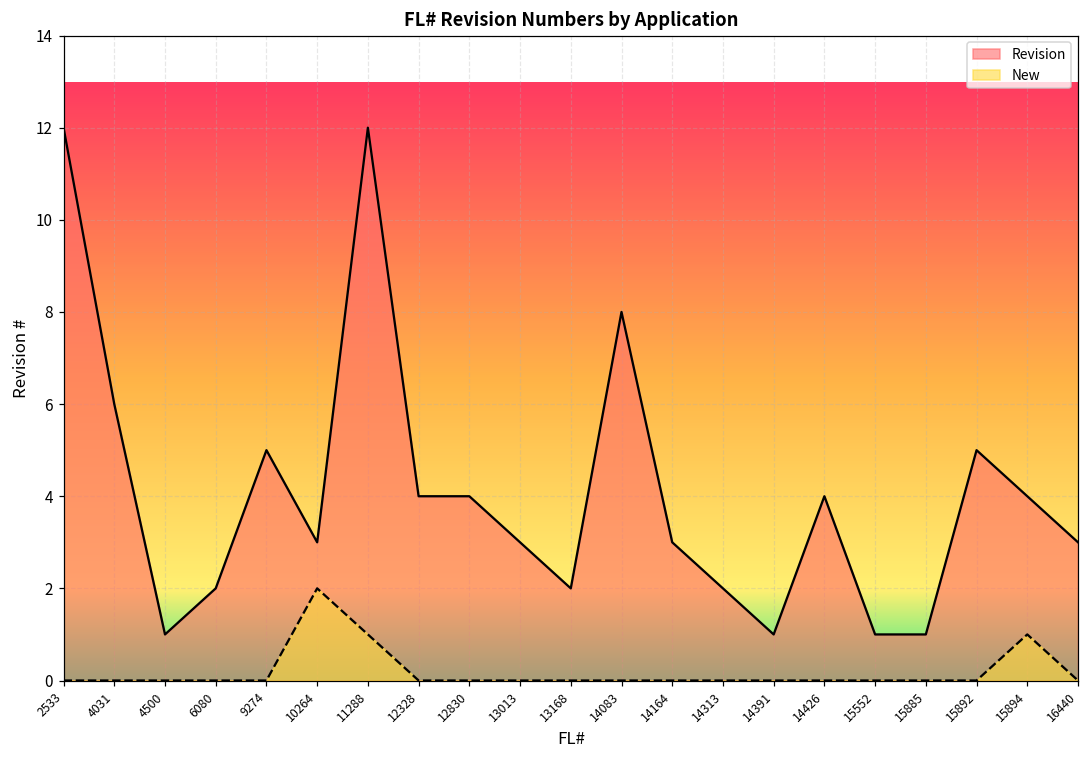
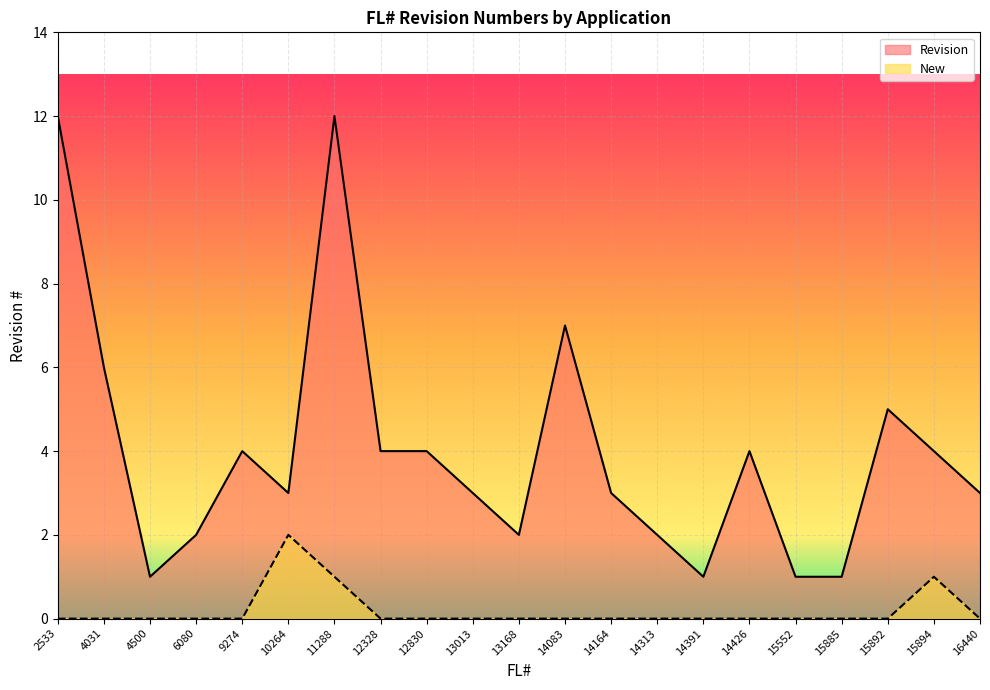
Revision, 9274: 5 -> 4
Revision, 14083: 8 -> 7
